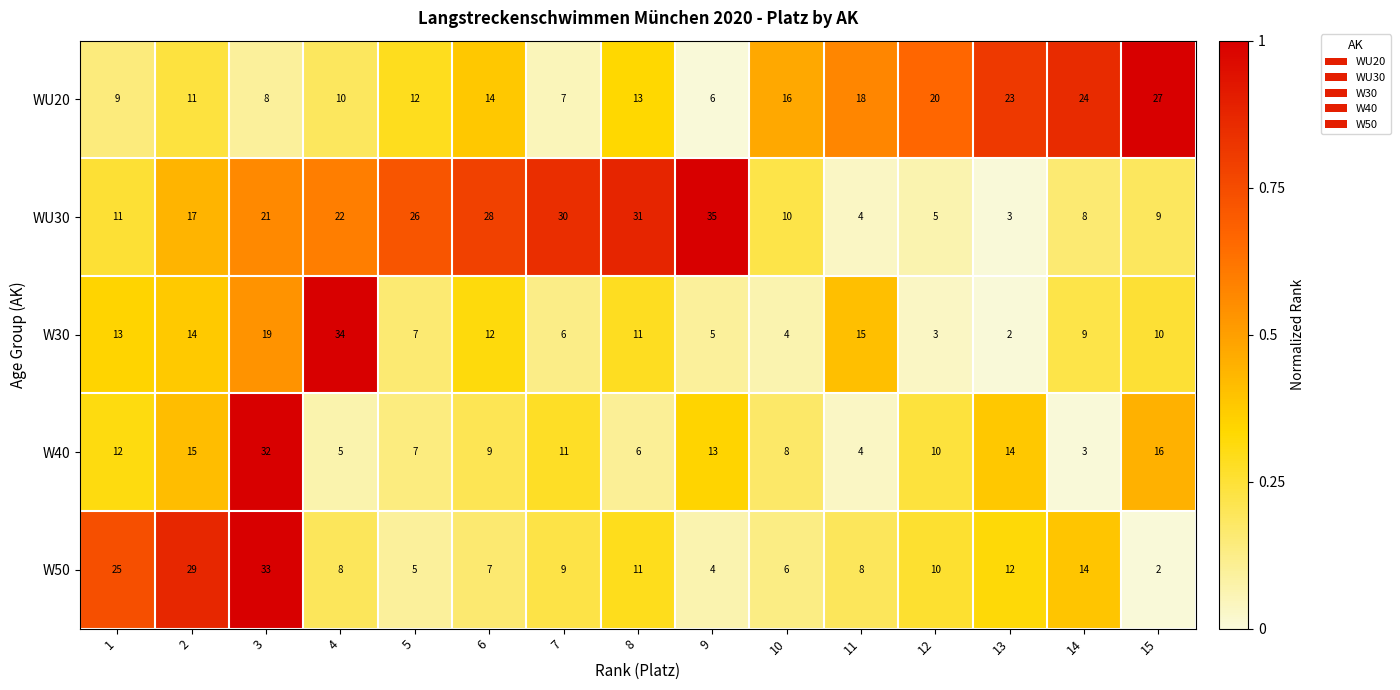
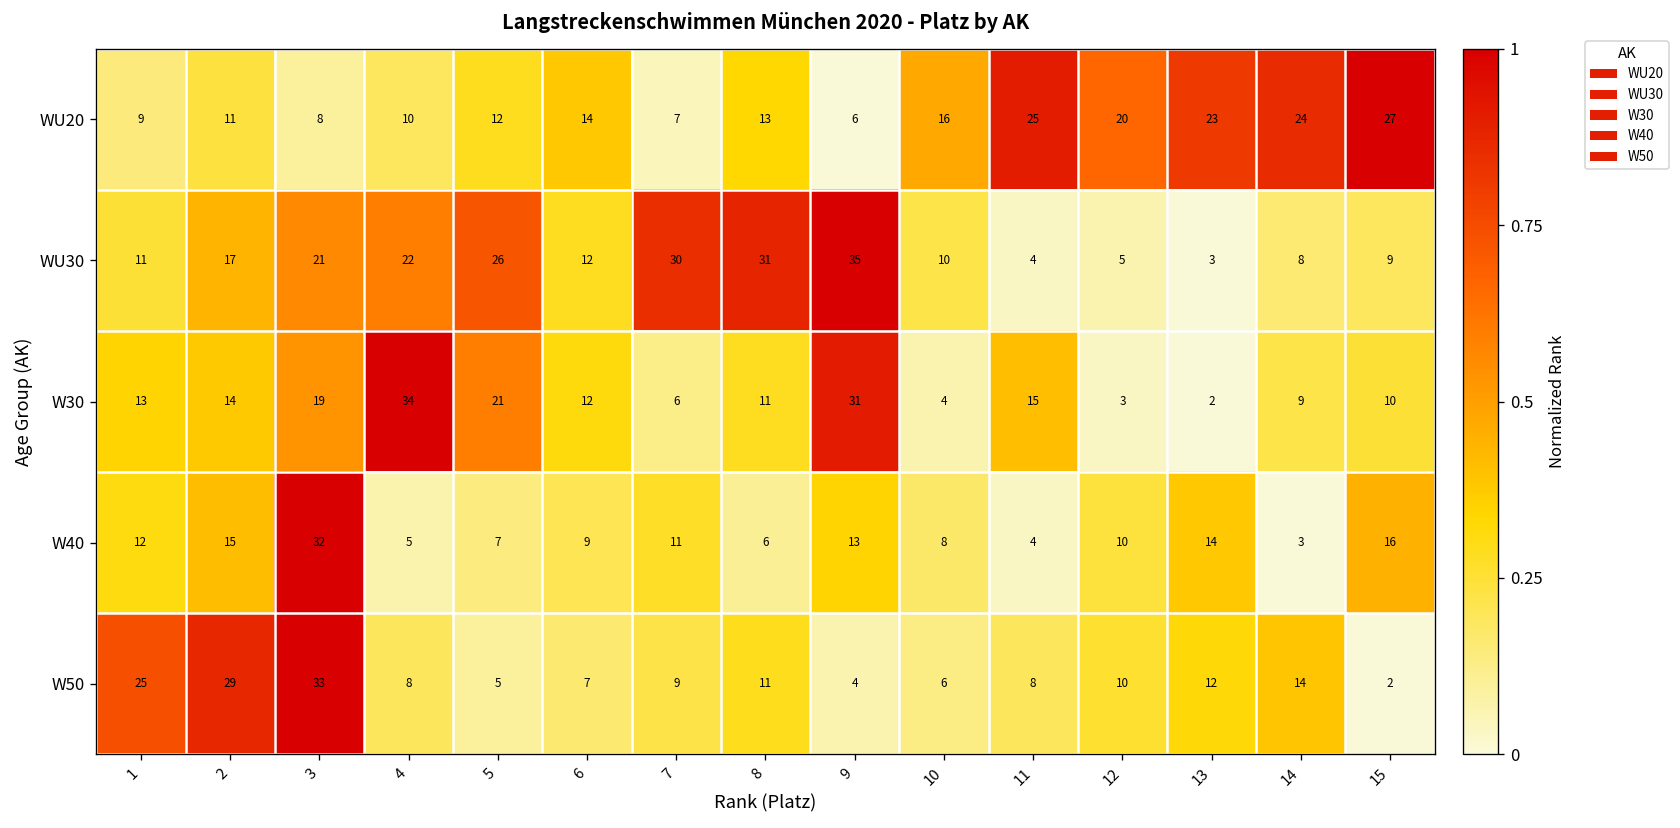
WU20, 11: 18 -> 25
WU30, 6: 28 -> 12
W30, 5: 7 -> 21
W30, 9: 5 -> 31
